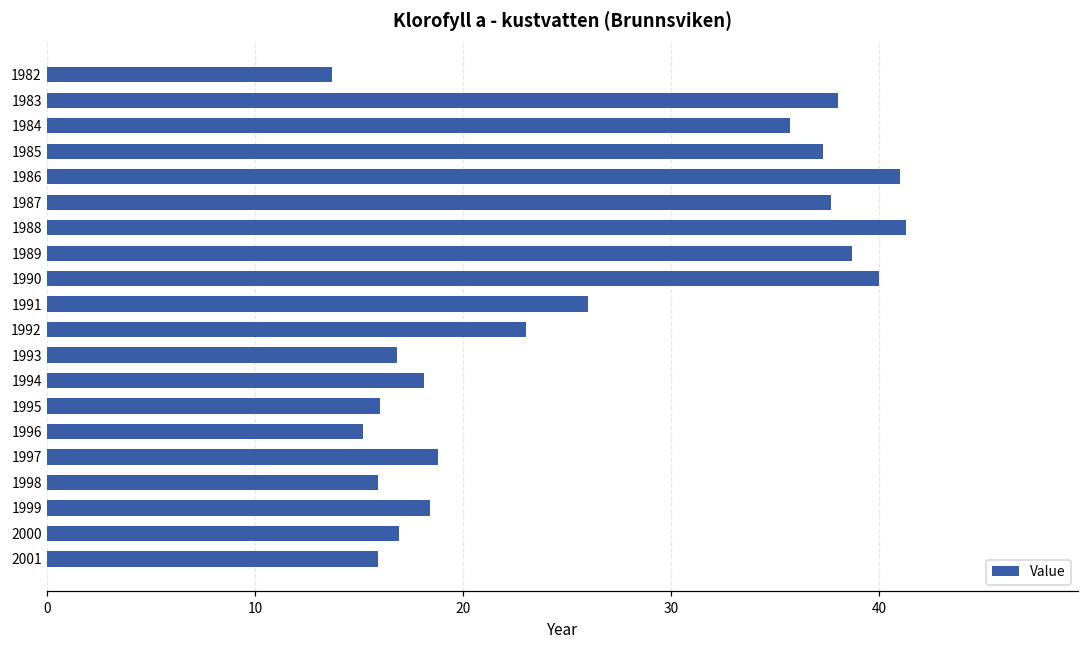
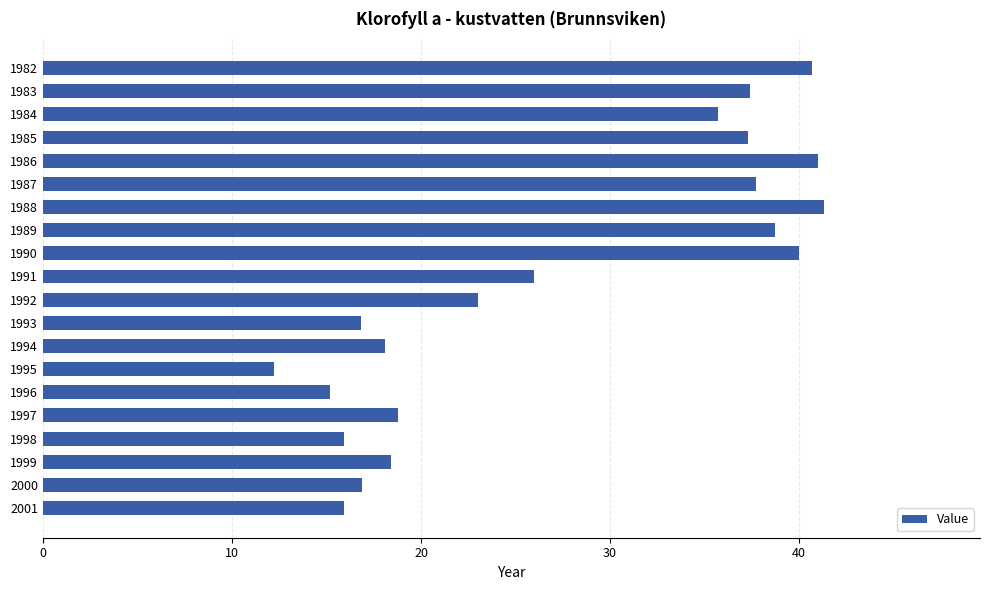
1982: 13.7 -> 40.7
1983: 38.0 -> 37.4
1995: 16.0 -> 12.2
